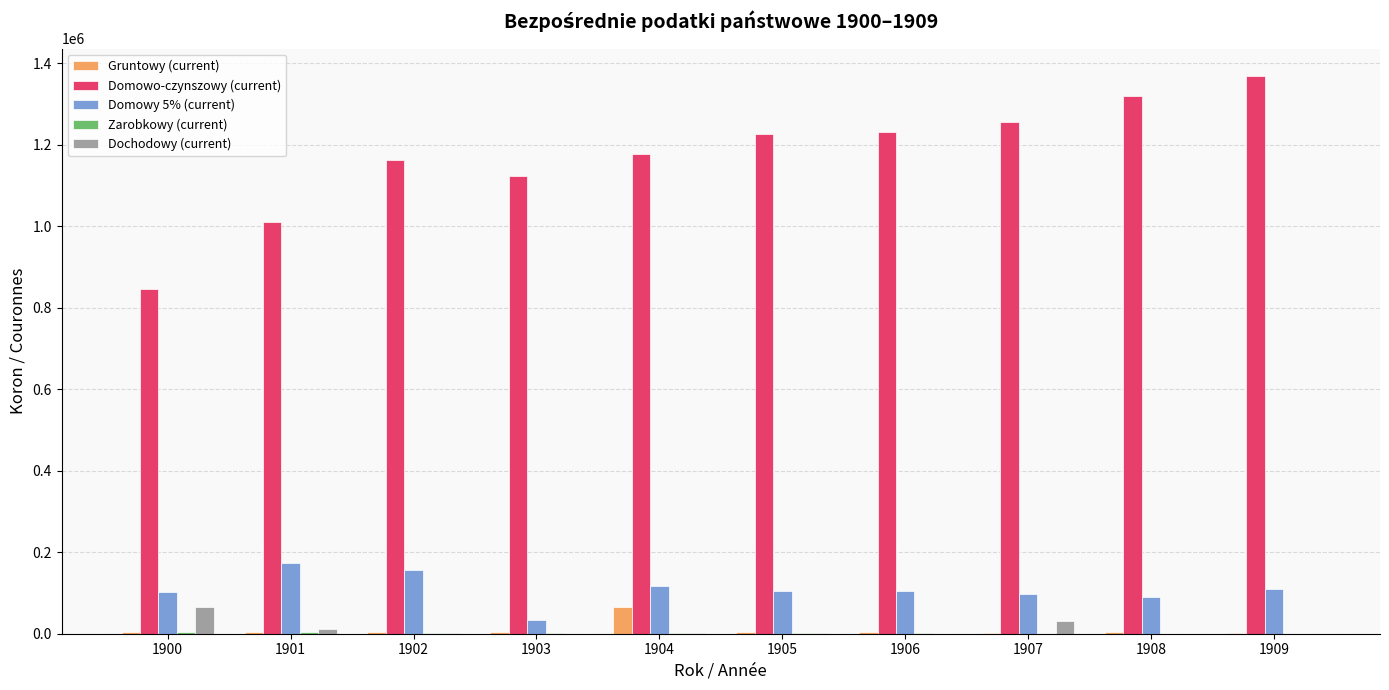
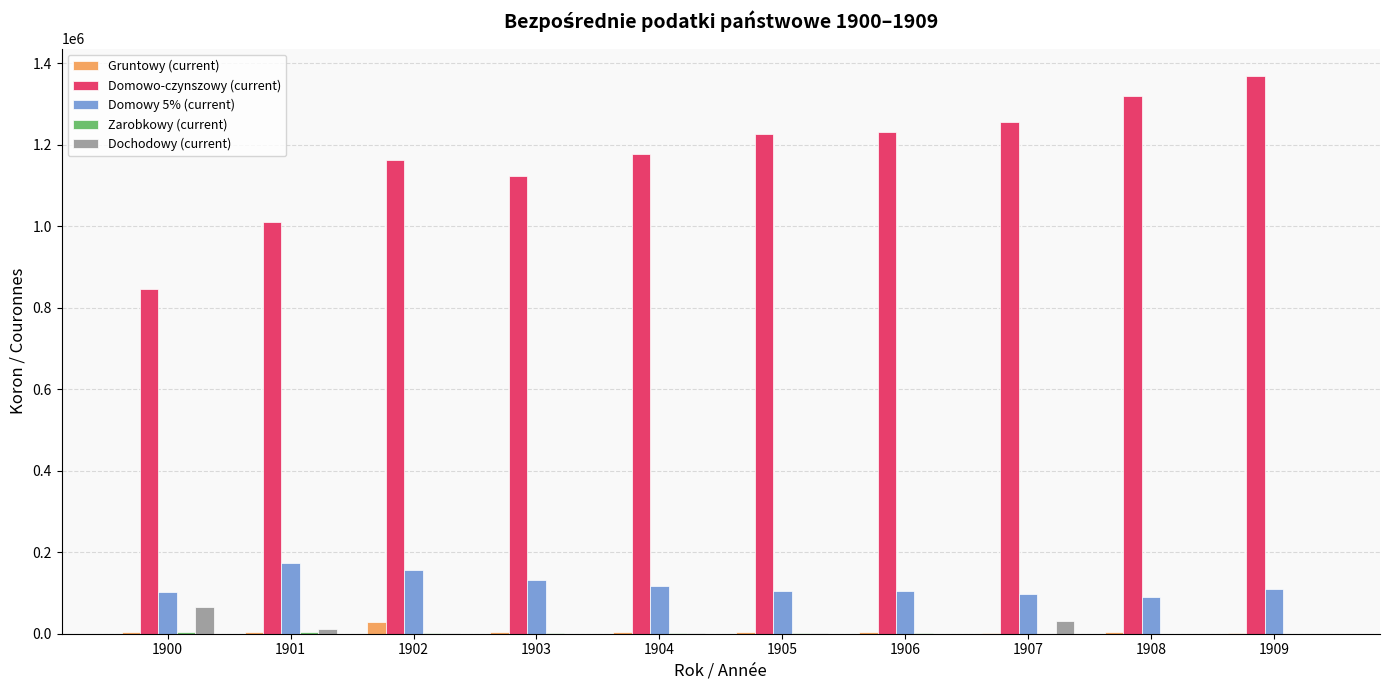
Gruntowy (current), 1902: 0 -> 30000
Domowy 5% (current), 1903: 30000 -> 130000
Gruntowy (current), 1904: 70000 -> 0
